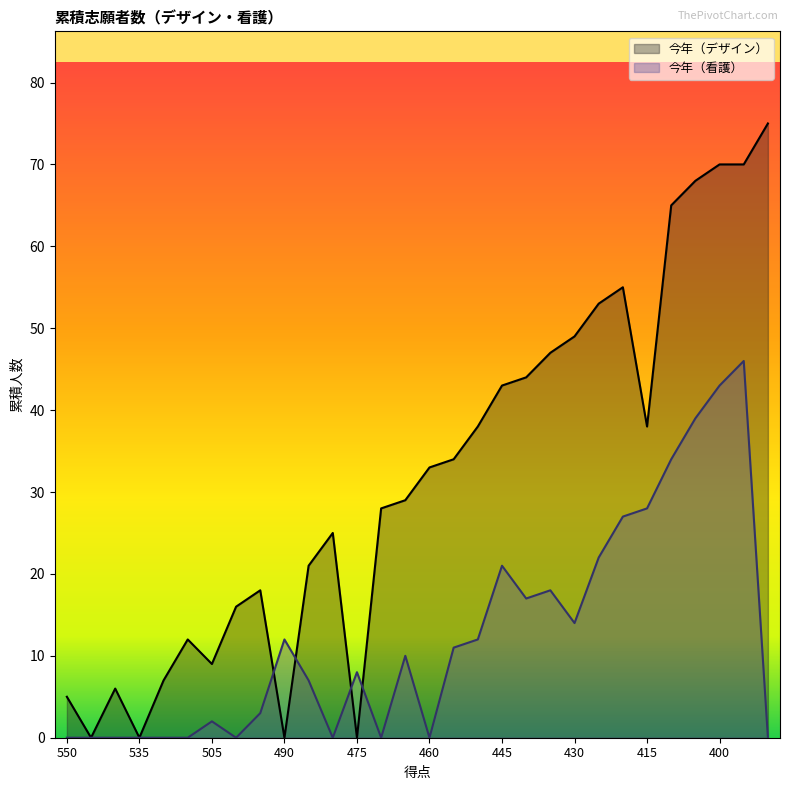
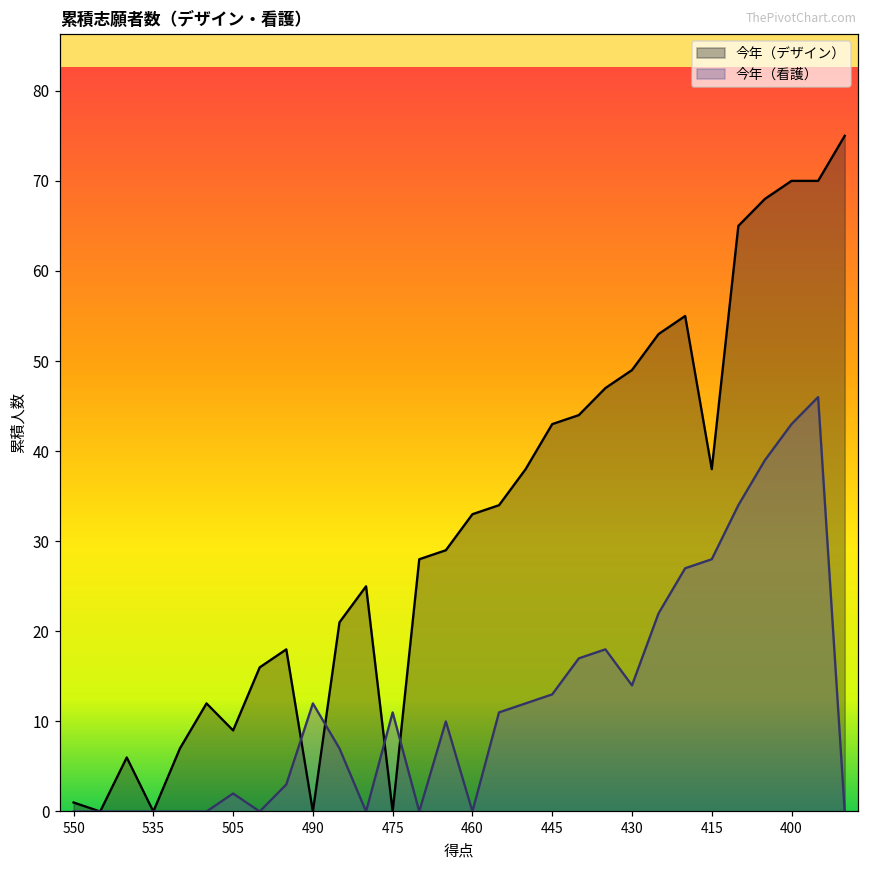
今年（デザイン）, 550: 5 -> 1
今年（看護）, 475: 8 -> 11
今年（看護）, 445: 21 -> 13
